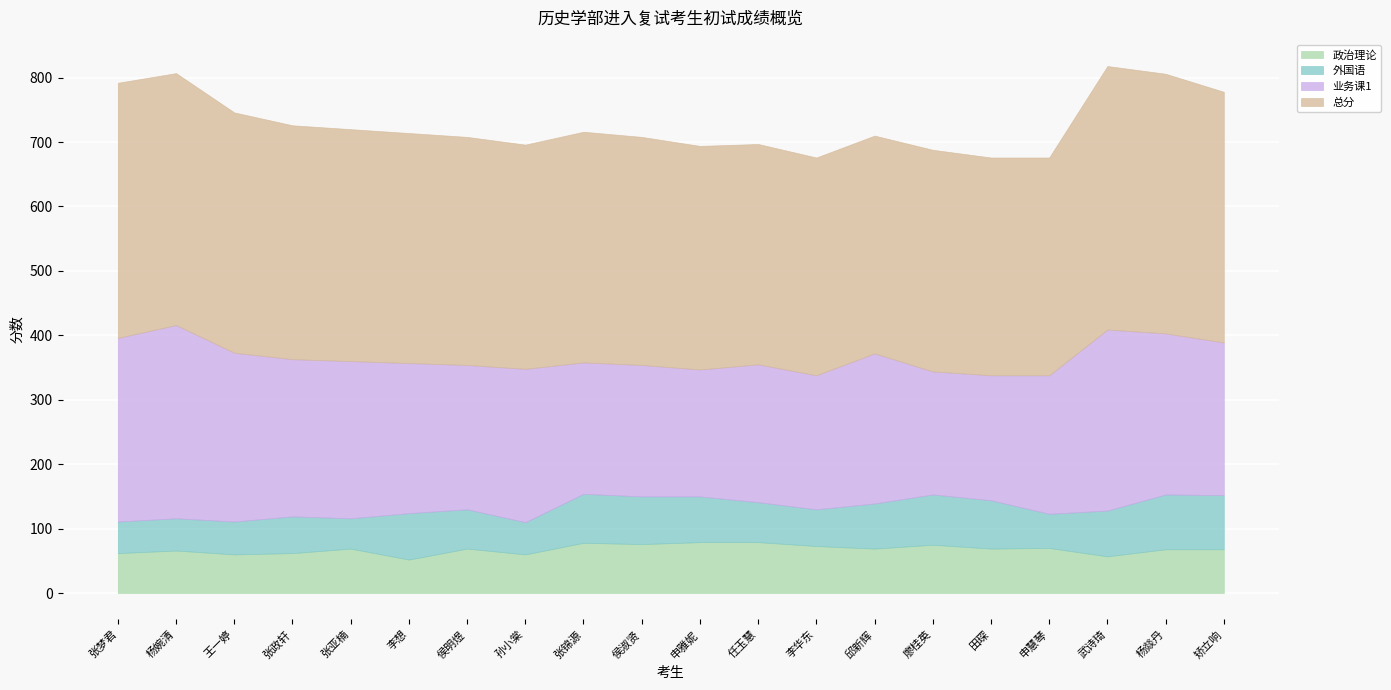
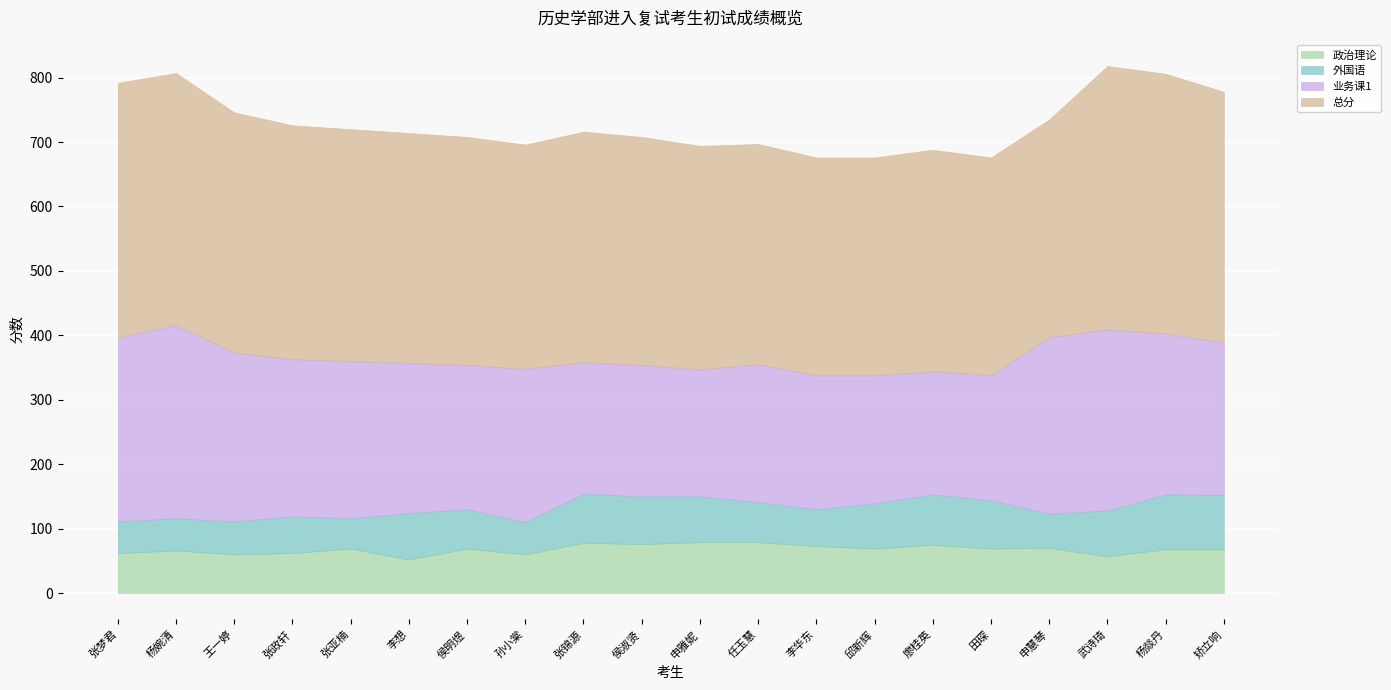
业务课1, 邱新辉: 230 -> 200
业务课1, 申慧琴: 220 -> 270
